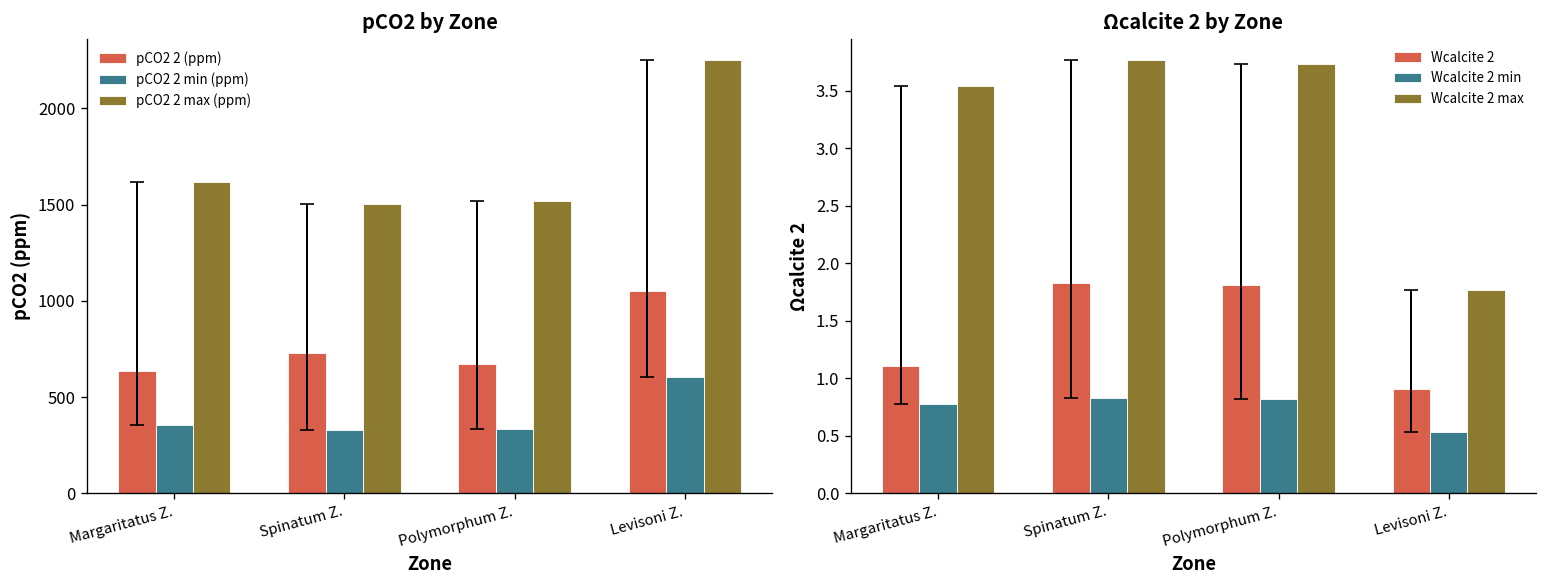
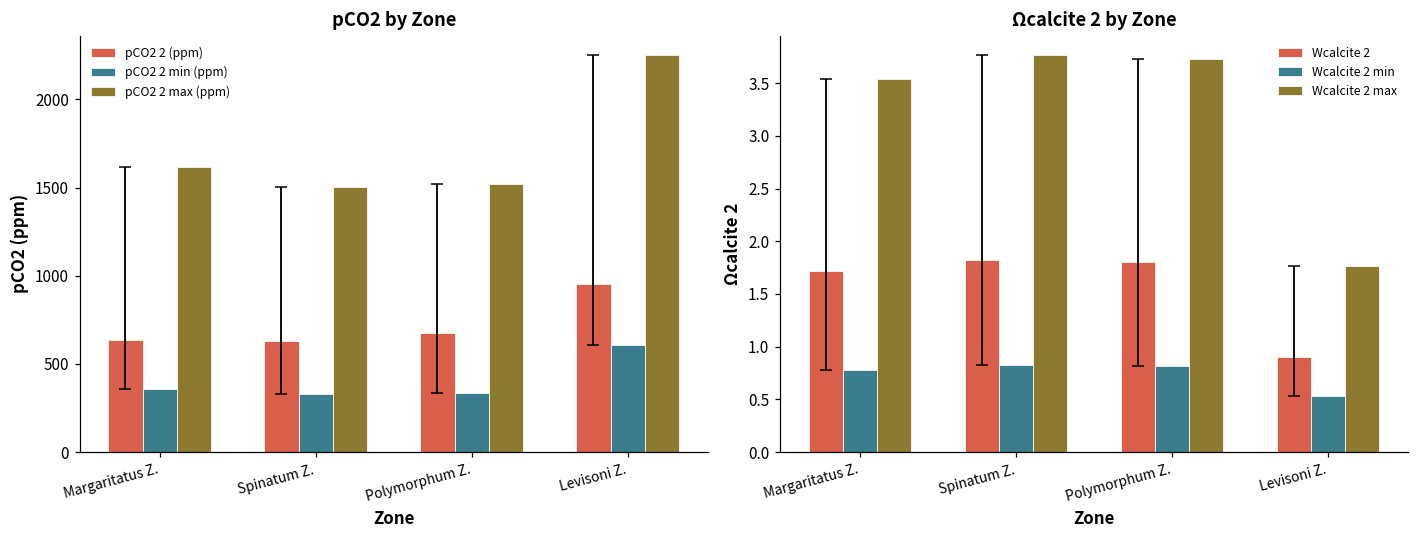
pCO2 by Zone, pCO2 2 (ppm), Spinatum Z.: 730 -> 630
pCO2 by Zone, pCO2 2 (ppm), Levisoni Z.: 1050 -> 960
Ωcalcite 2 by Zone, Wcalcite 2, Margaritatus Z.: 1.1 -> 1.7
